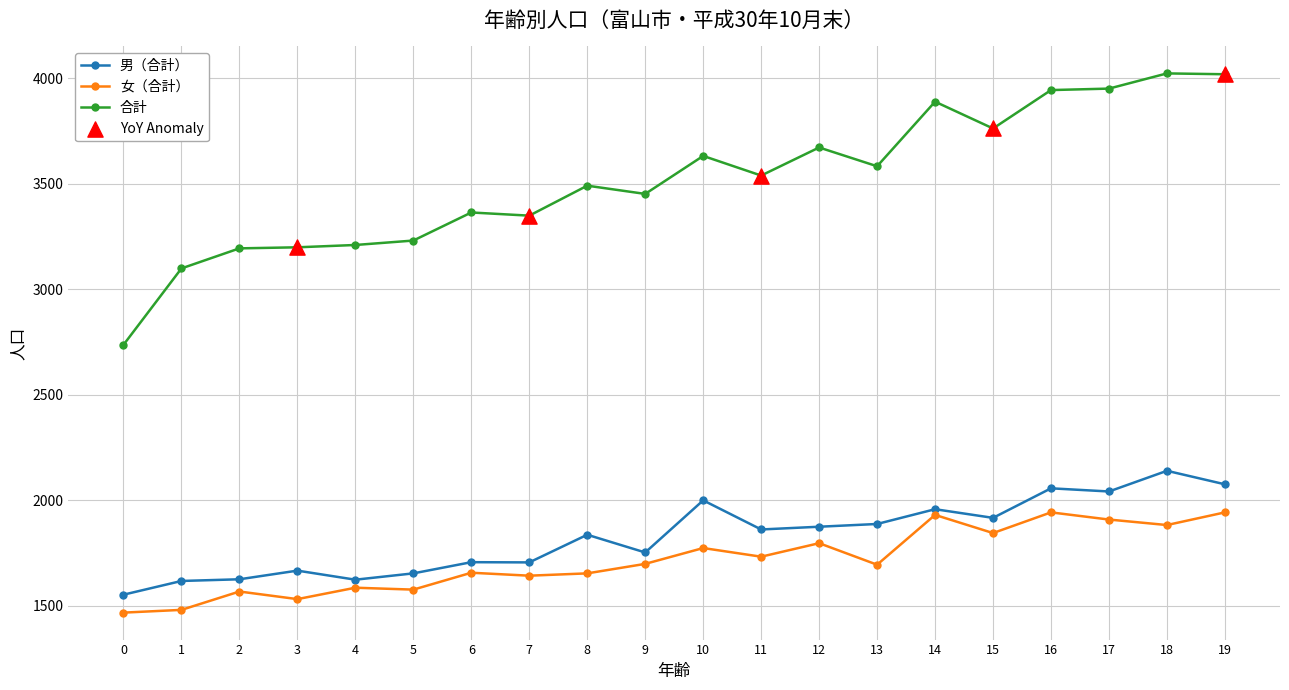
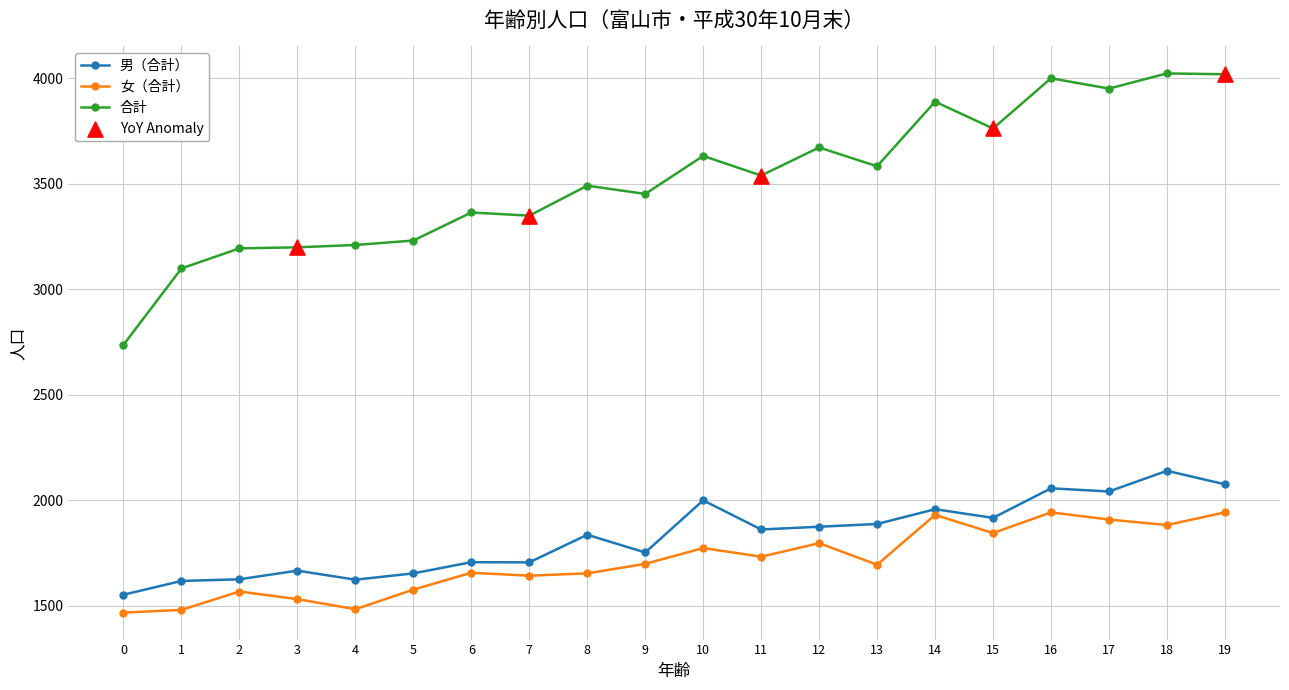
女（合計）, 4: 1590 -> 1480
合計, 16: 3940 -> 4000
